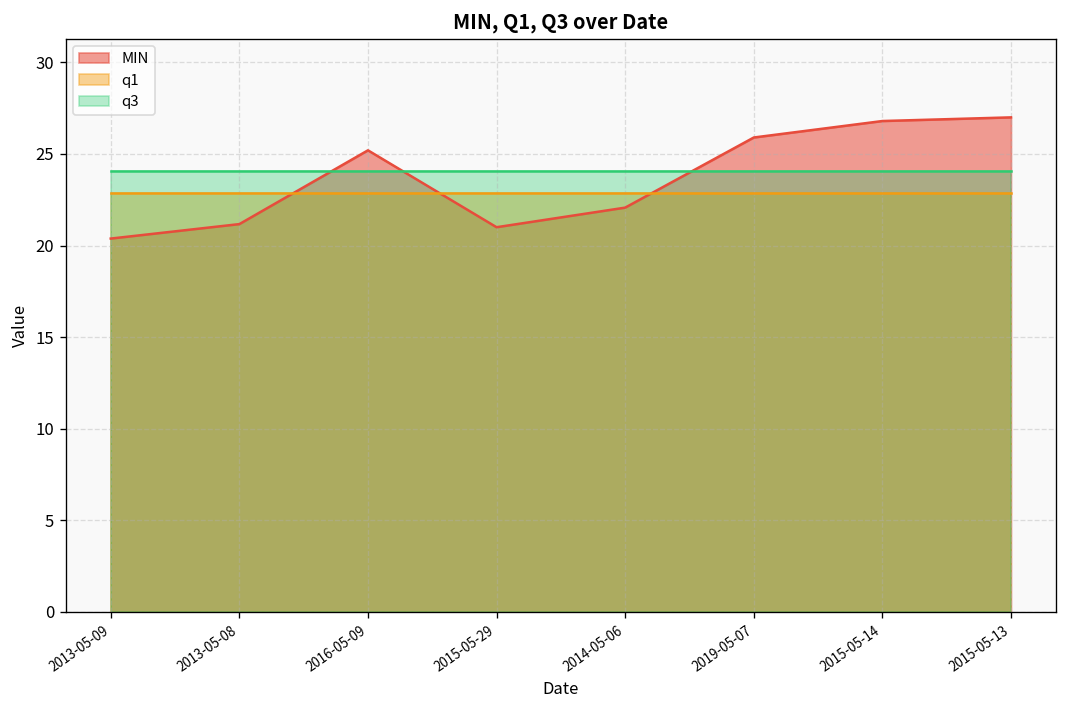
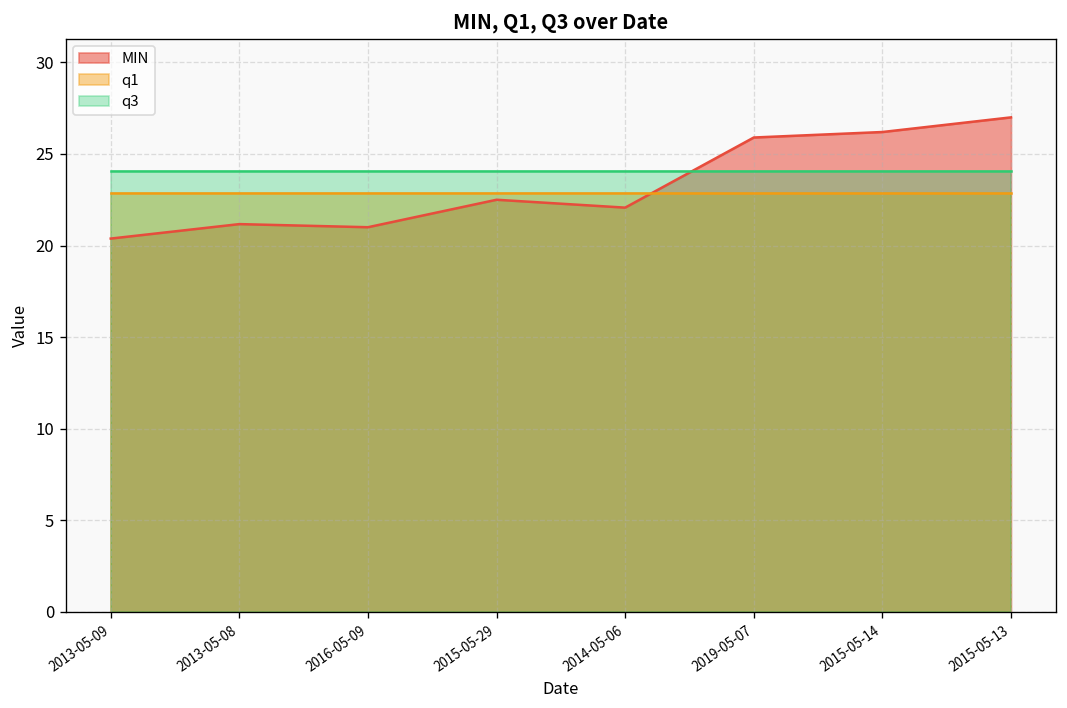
MIN, 2016-05-09: 25.2 -> 21.0
MIN, 2015-05-29: 21.0 -> 22.5
MIN, 2015-05-14: 26.8 -> 26.2
